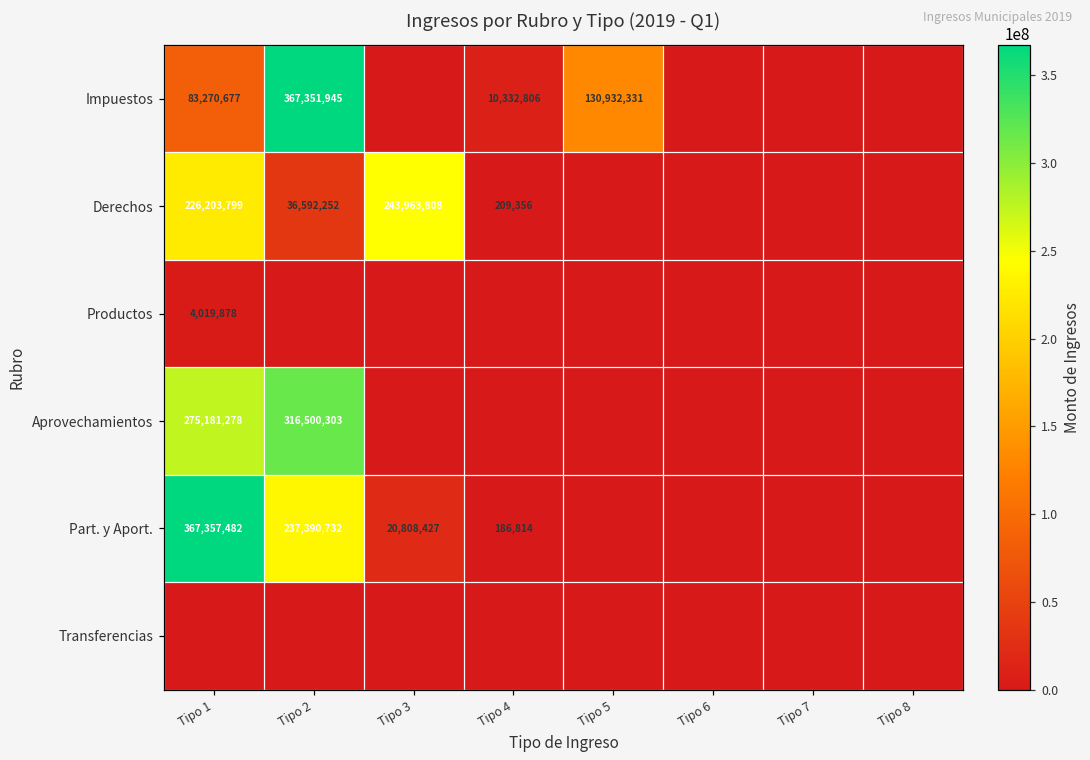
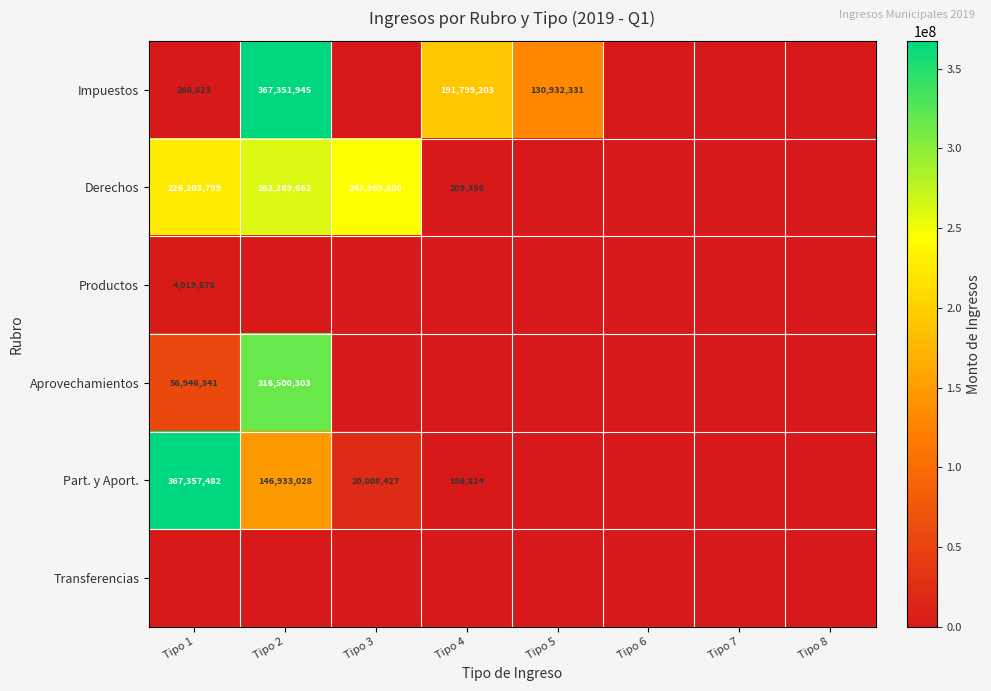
Impuestos, Tipo 1: 83,270,677 -> 268,823
Impuestos, Tipo 4: 10,332,806 -> 191,799,203
Derechos, Tipo 2: 36,592,252 -> 262,269,662
Aprovechamientos, Tipo 1: 275,181,278 -> 56,946,341
Part. y Aport., Tipo 2: 237,390,732 -> 146,933,028
